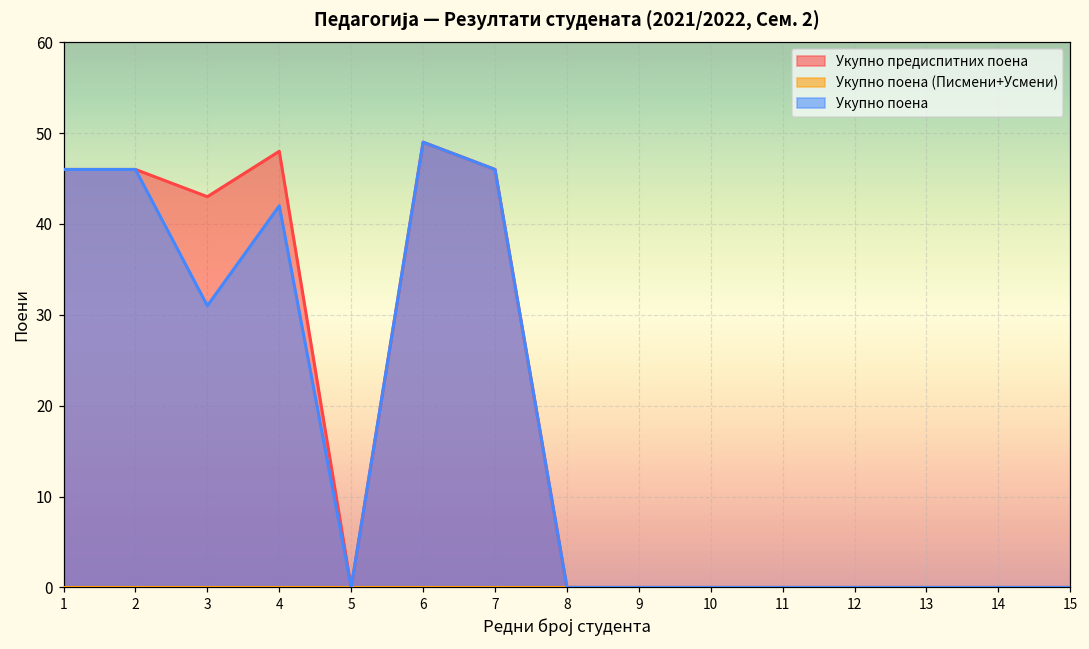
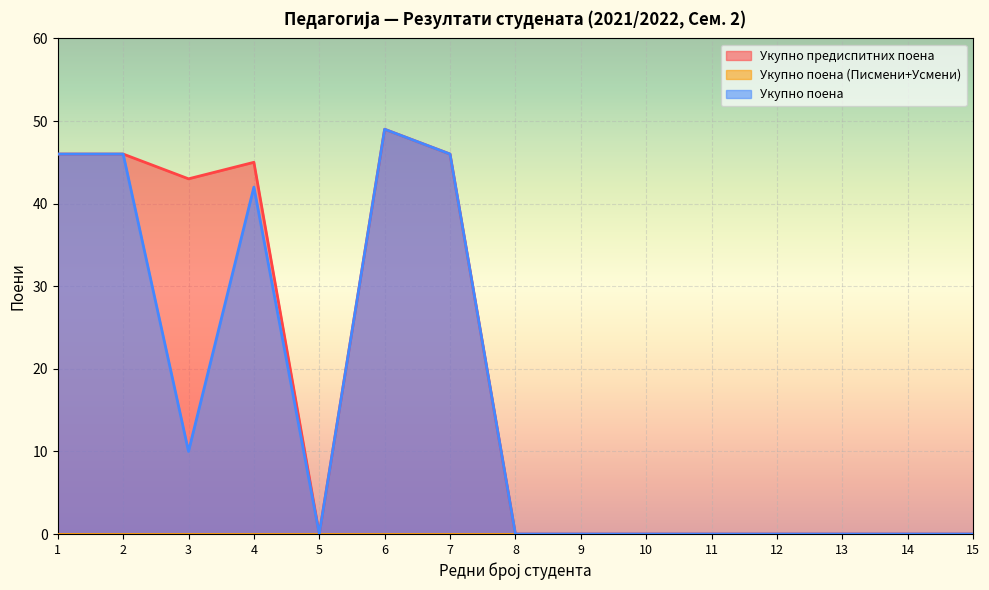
Укупно поена, 3: 31 -> 10
Укупно предиспитних поена, 4: 48 -> 45
